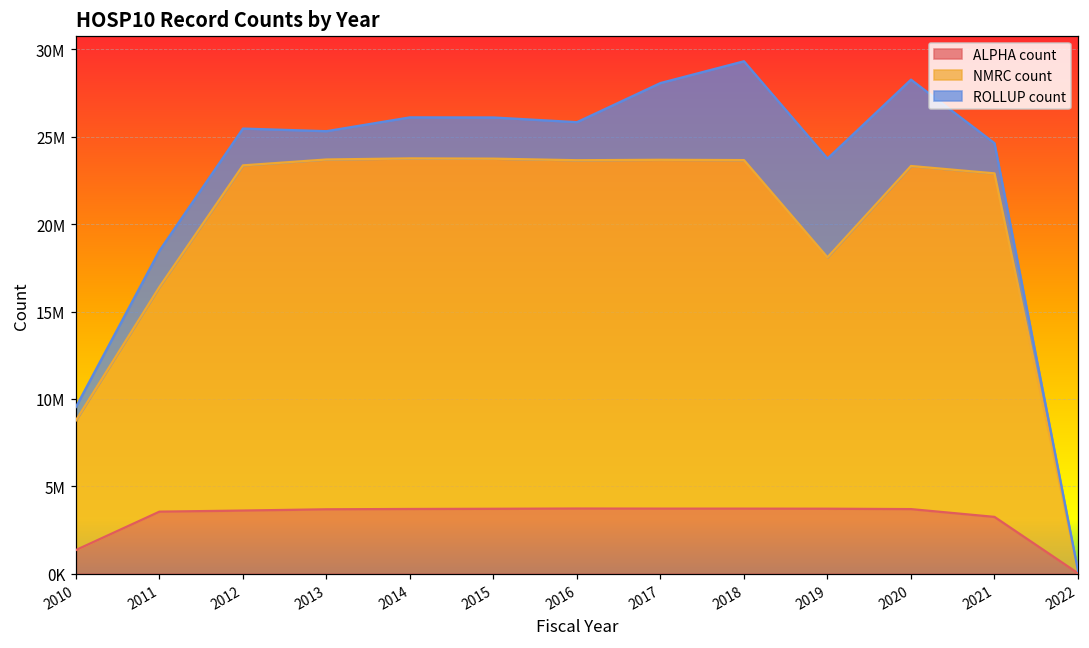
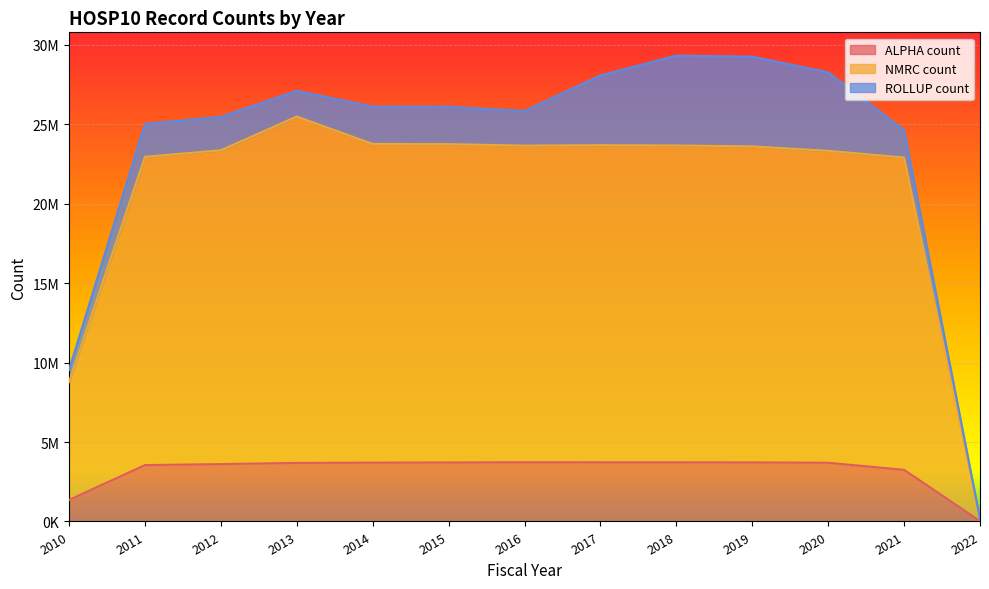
NMRC count, 2011: 12900000 -> 19400000
NMRC count, 2013: 20000000 -> 21800000
NMRC count, 2019: 14400000 -> 19900000
